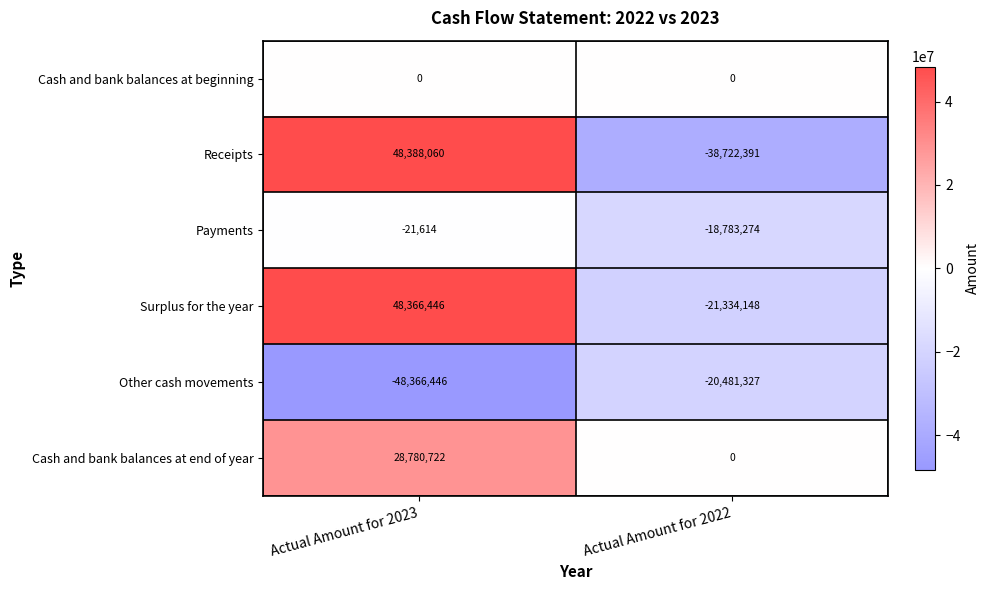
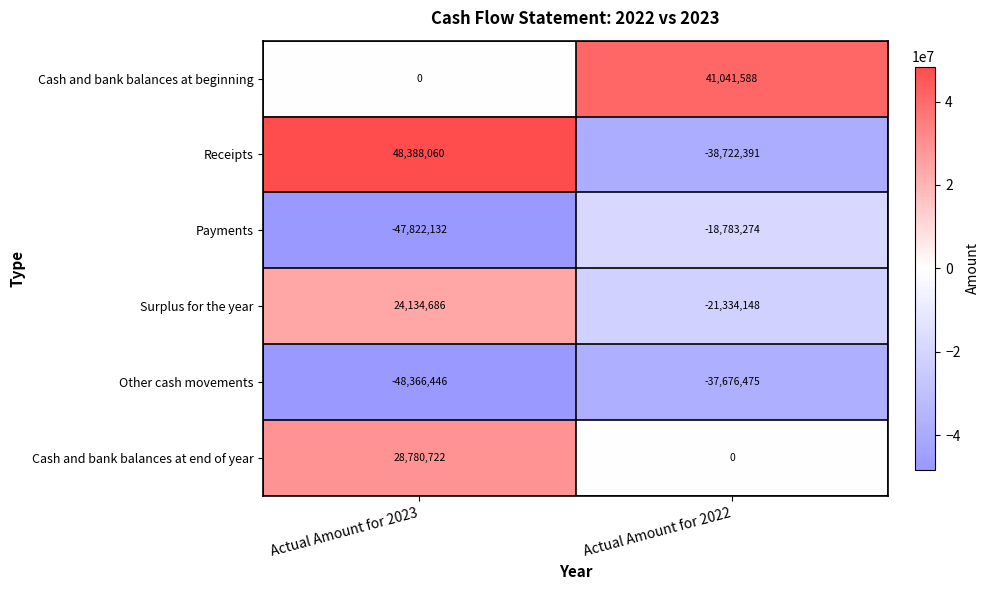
Cash and bank balances at beginning, Actual Amount for 2022: 0 -> 41,041,588
Payments, Actual Amount for 2023: -21,614 -> -47,822,132
Surplus for the year, Actual Amount for 2023: 48,366,446 -> 24,134,686
Other cash movements, Actual Amount for 2022: -20,481,327 -> -37,676,475
